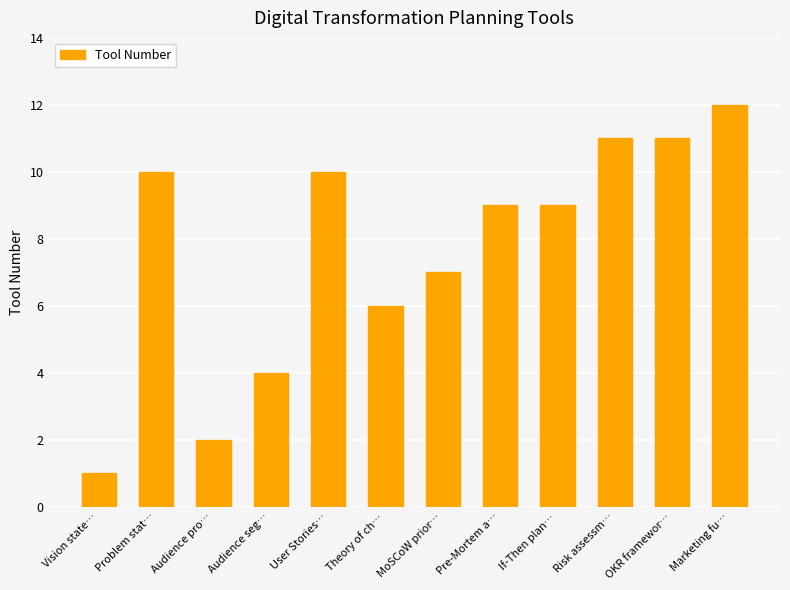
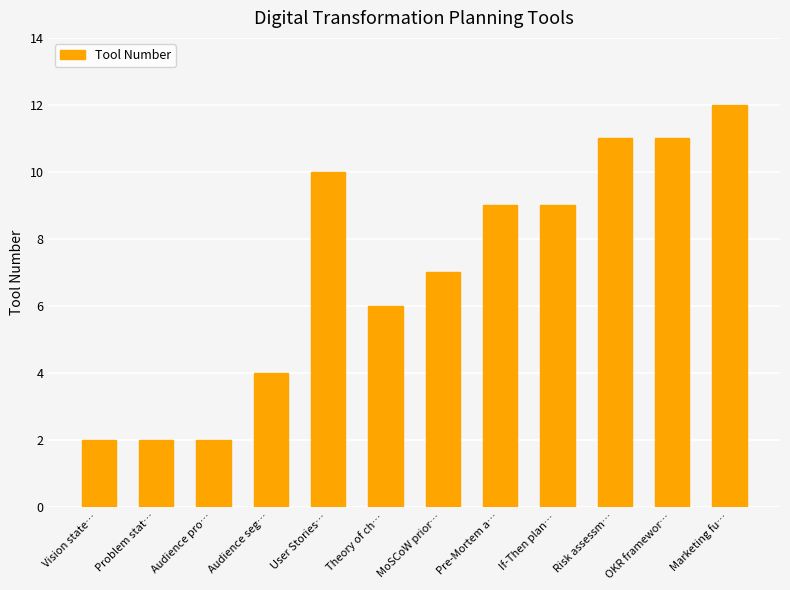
Vision state…: 1 -> 2
Problem stat…: 10 -> 2
